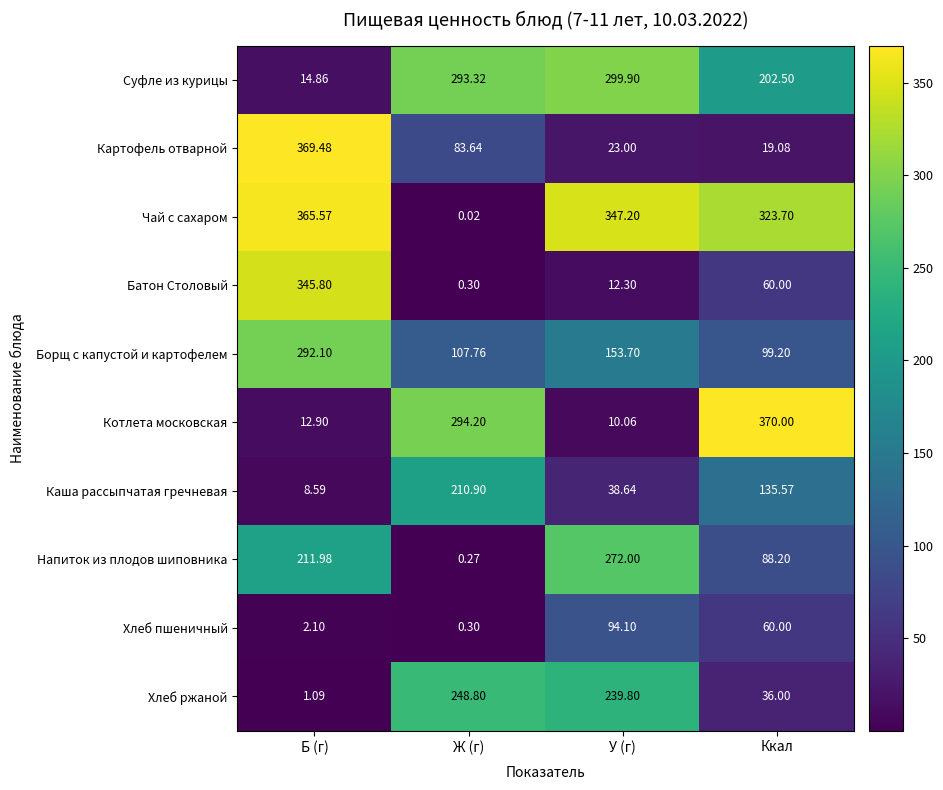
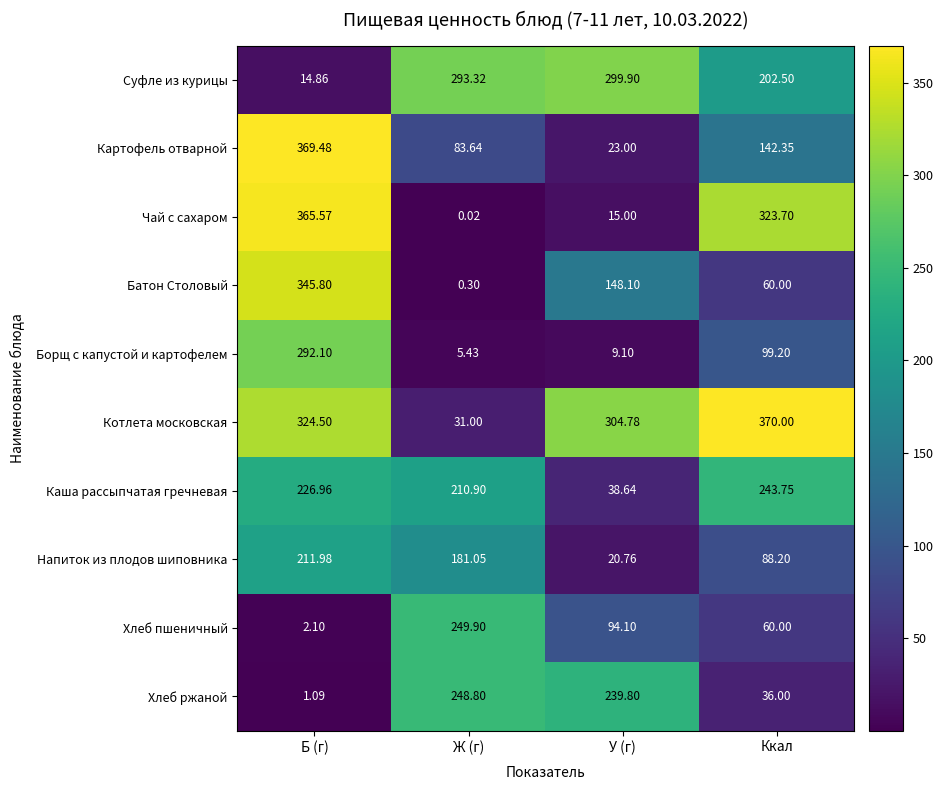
Картофель отварной, Ккал: 19.08 -> 142.35
Чай с сахаром, У (г): 347.20 -> 15.00
Батон Столовый, У (г): 12.30 -> 148.10
Борщ с капустой и картофелем, Ж (г): 107.76 -> 5.43
Борщ с капустой и картофелем, У (г): 153.70 -> 9.10
Котлета московская, Б (г): 12.90 -> 324.50
Котлета московская, Ж (г): 294.20 -> 31.00
Котлета московская, У (г): 10.06 -> 304.78
Каша рассыпчатая гречневая, Б (г): 8.59 -> 226.96
Каша рассыпчатая гречневая, Ккал: 135.57 -> 243.75
Напиток из плодов шиповника, Ж (г): 0.27 -> 181.05
Напиток из плодов шиповника, У (г): 272.00 -> 20.76
Хлеб пшеничный, Ж (г): 0.30 -> 249.90
